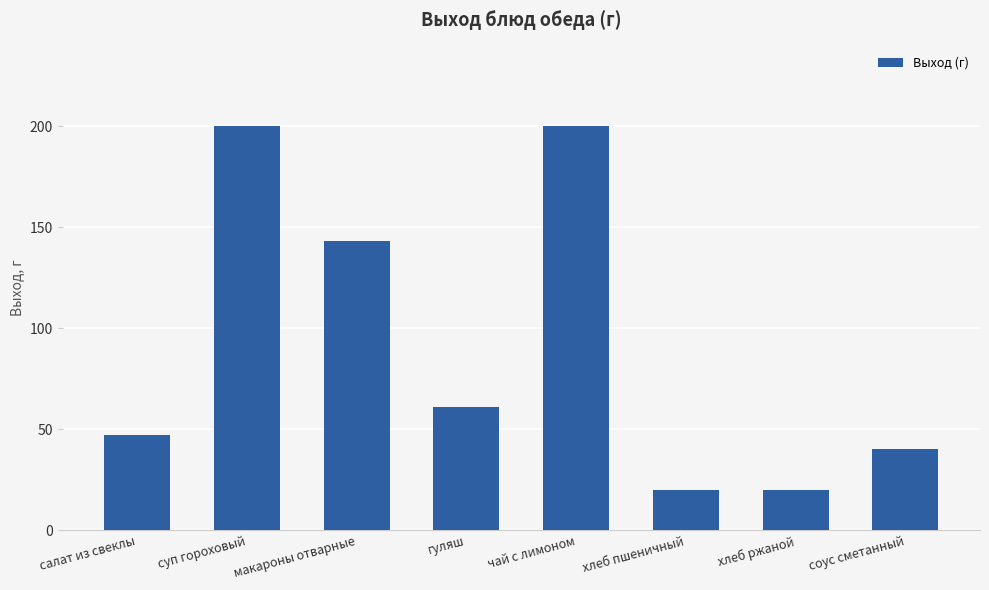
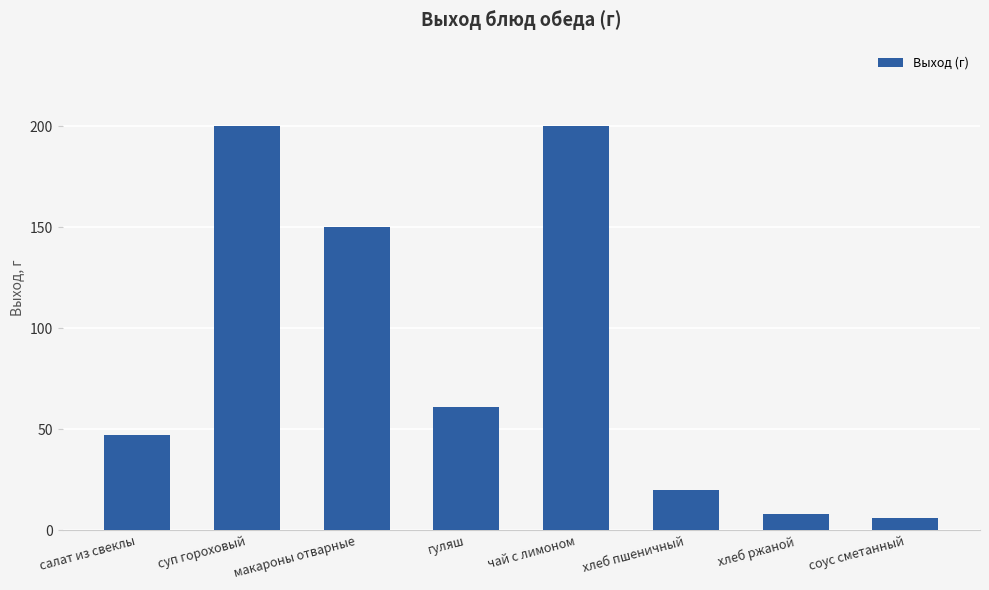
макароны отварные: 143 -> 150
хлеб ржаной: 20 -> 8
соус сметанный: 40 -> 6
